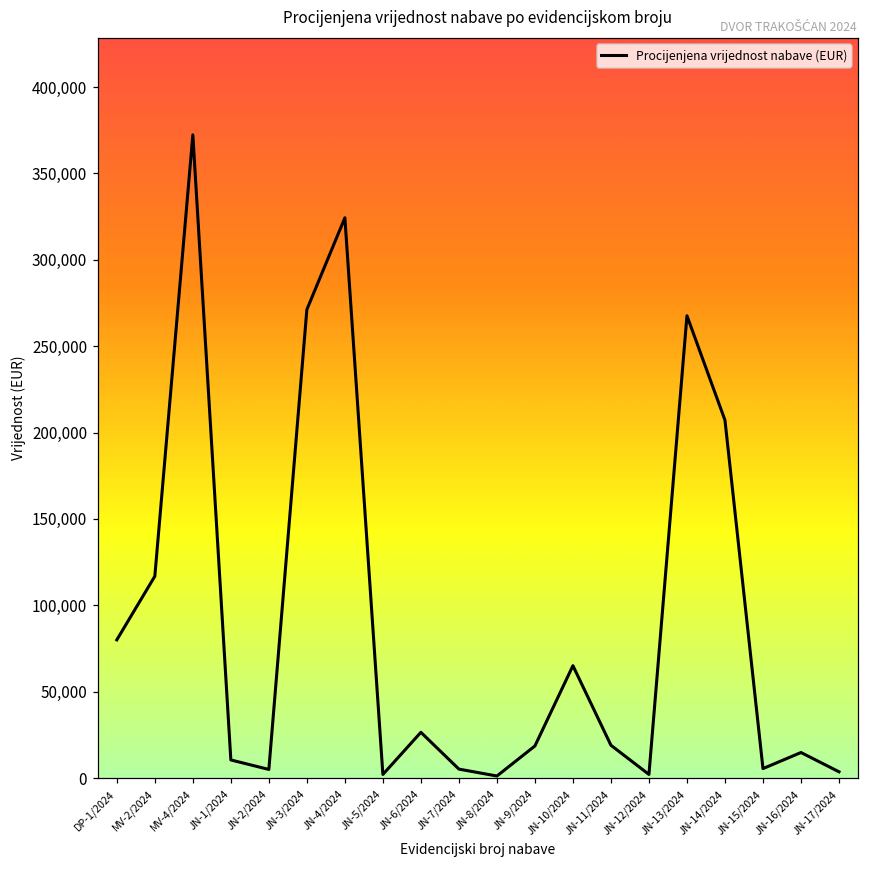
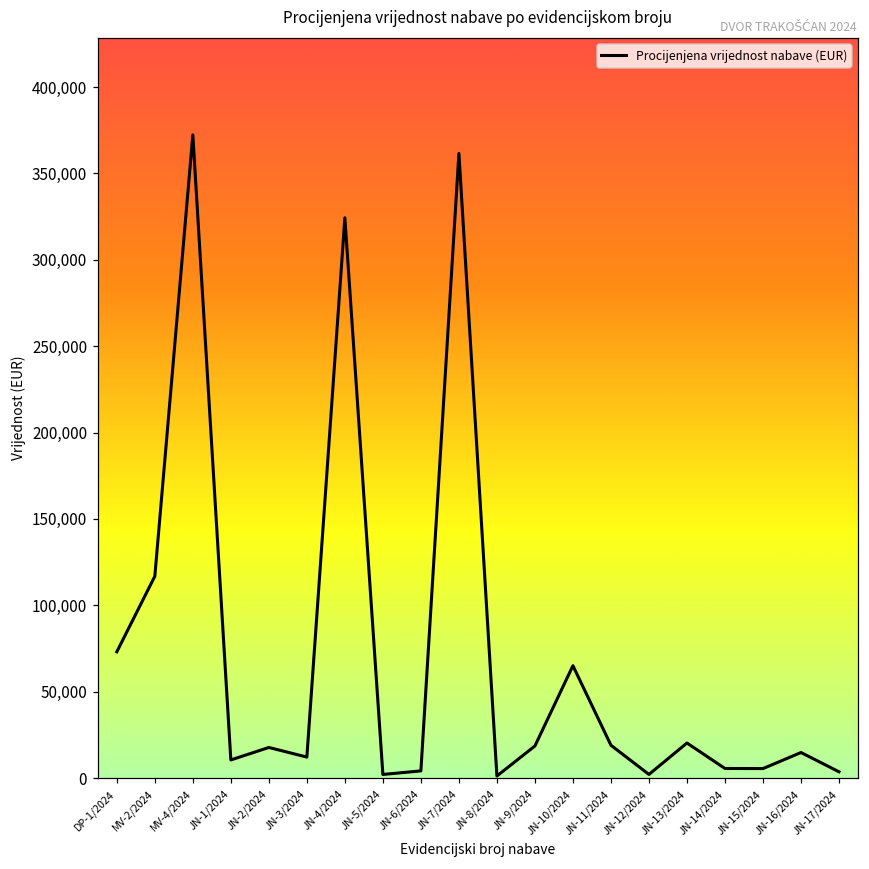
DP-1/2024: 80,000 -> 73,000
JN-2/2024: 5,000 -> 18,000
JN-3/2024: 271,000 -> 12,000
JN-6/2024: 26,000 -> 4,000
JN-7/2024: 5,000 -> 362,000
JN-13/2024: 268,000 -> 20,000
JN-14/2024: 207,000 -> 6,000
